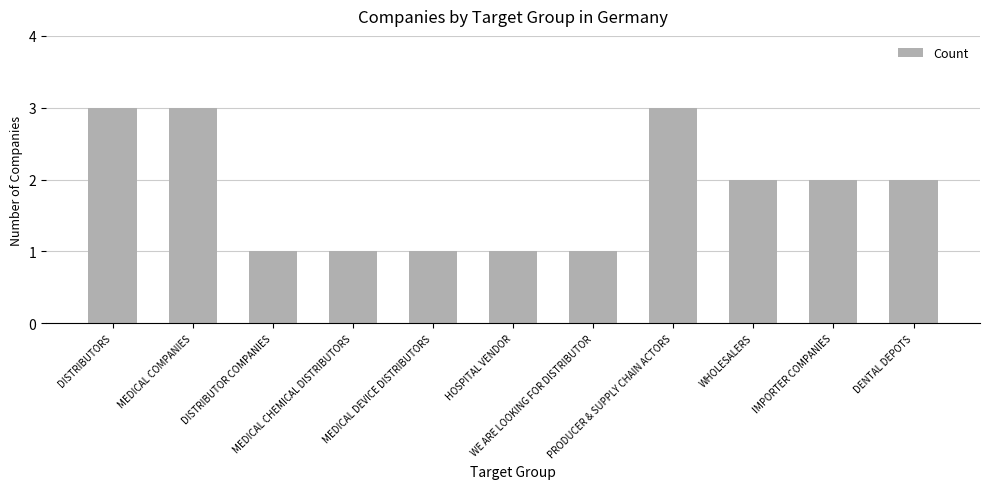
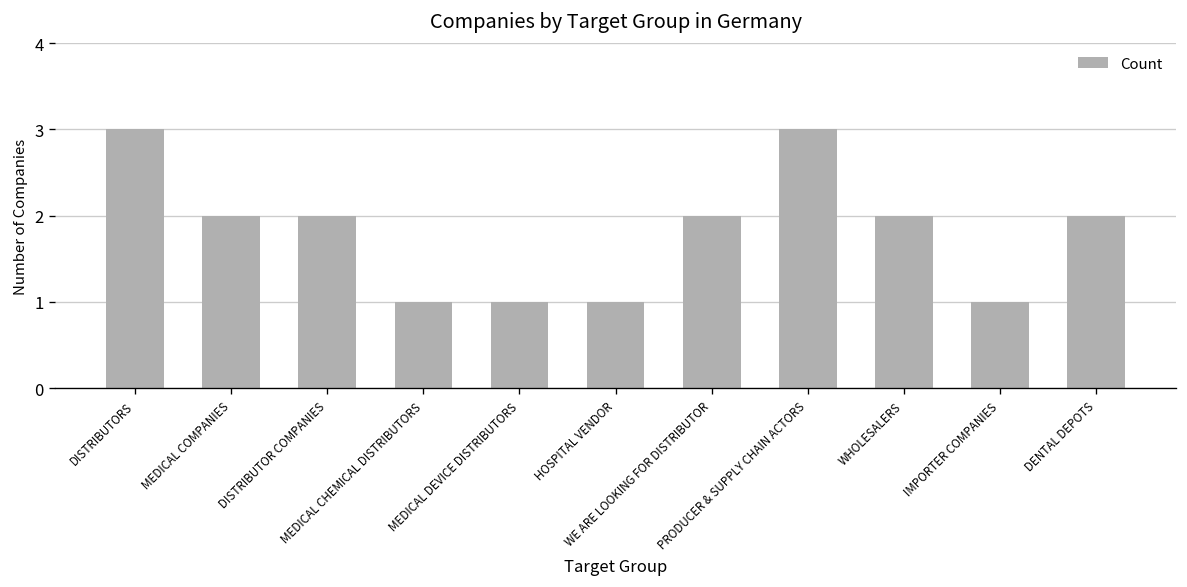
MEDICAL COMPANIES: 3 -> 2
DISTRIBUTOR COMPANIES: 1 -> 2
WE ARE LOOKING FOR DISTRIBUTOR: 1 -> 2
IMPORTER COMPANIES: 2 -> 1
